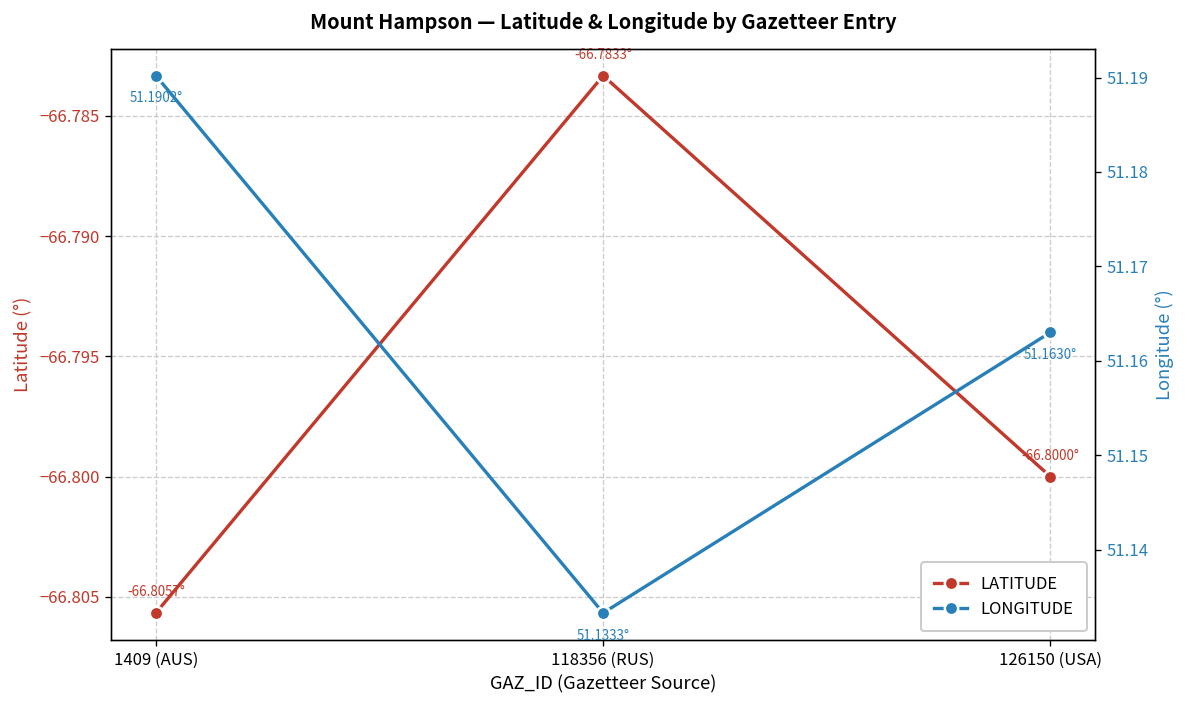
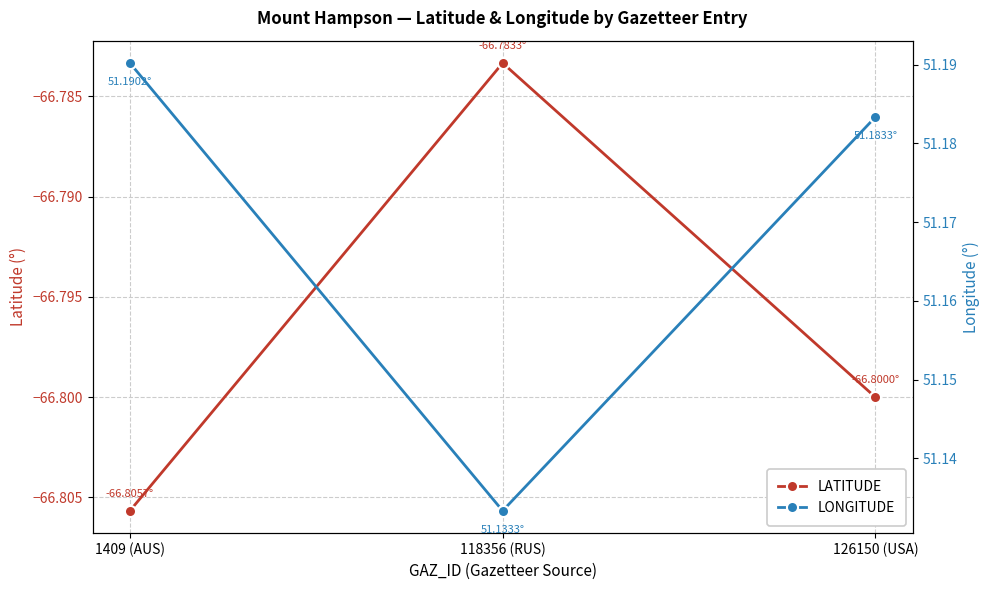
LONGITUDE, 126150 (USA): 51.1630° -> 51.1833°
